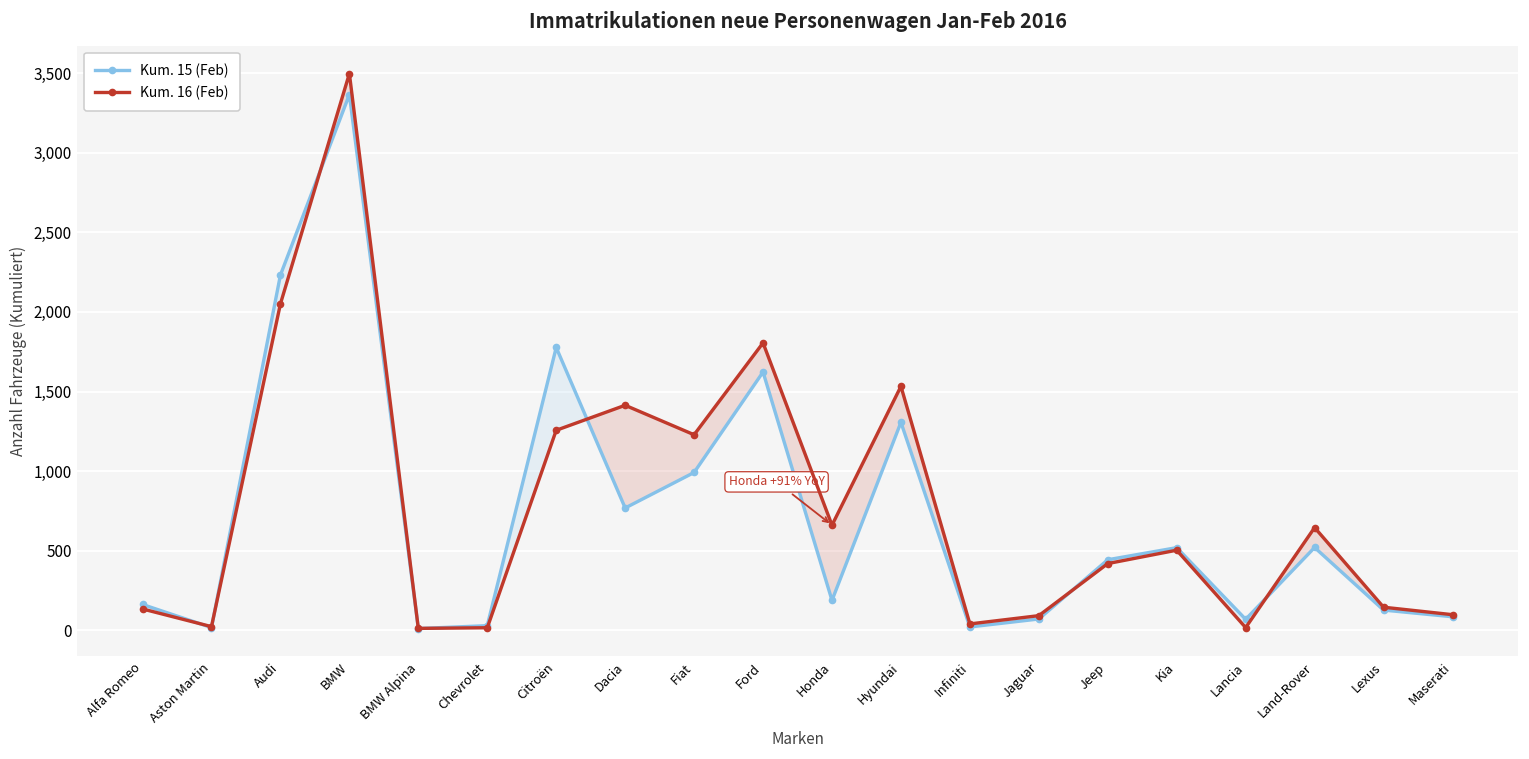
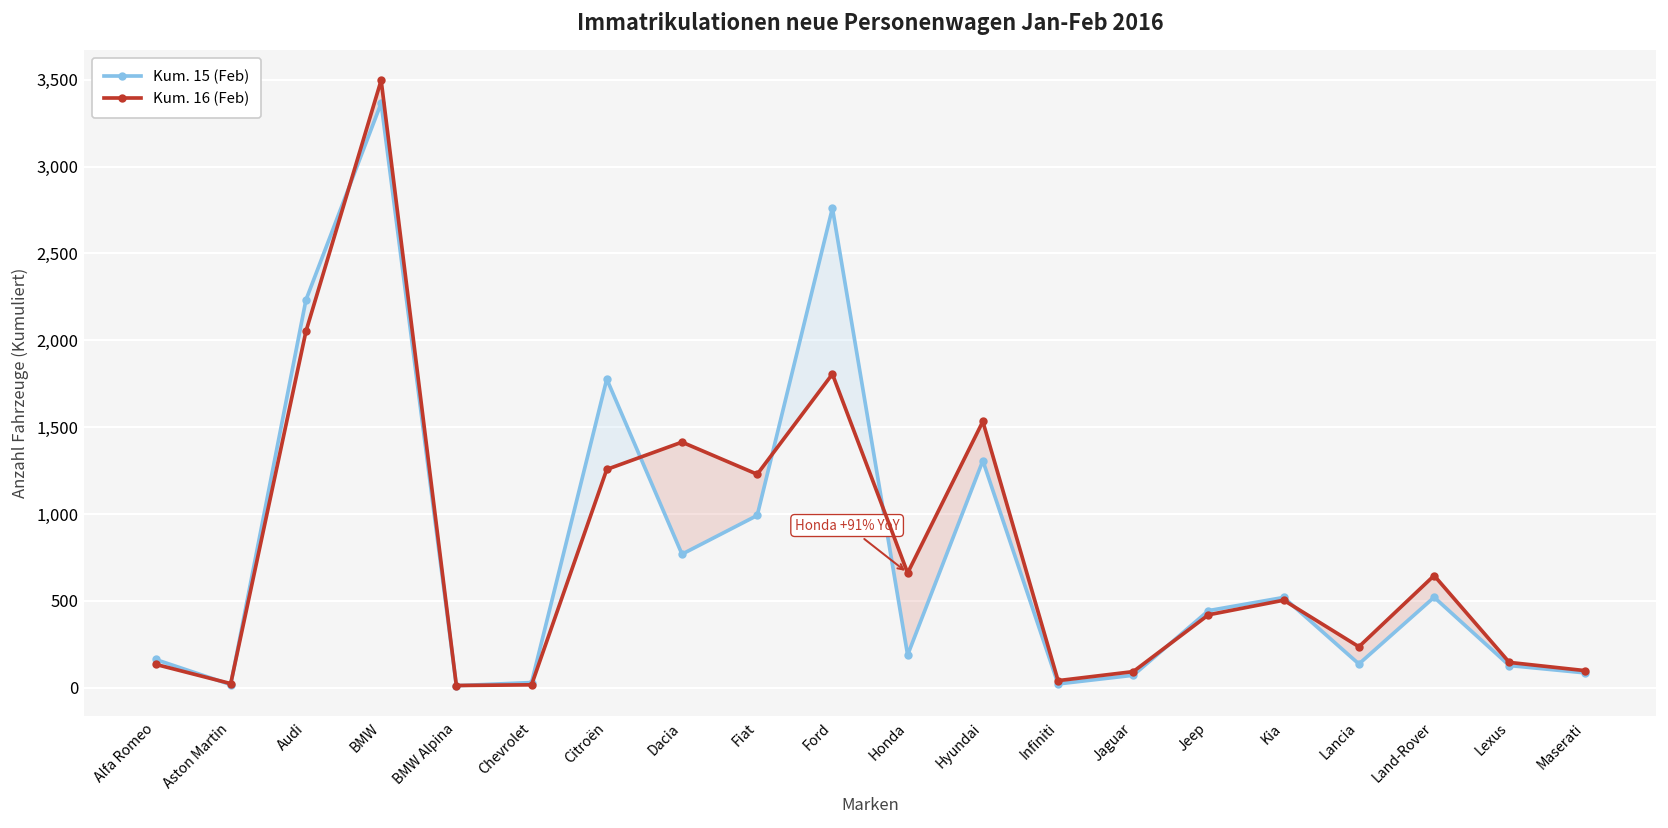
Kum. 15 (Feb), Ford: 1,620 -> 2,760
Kum. 15 (Feb), Lancia: 70 -> 140
Kum. 16 (Feb), Lancia: 20 -> 240
